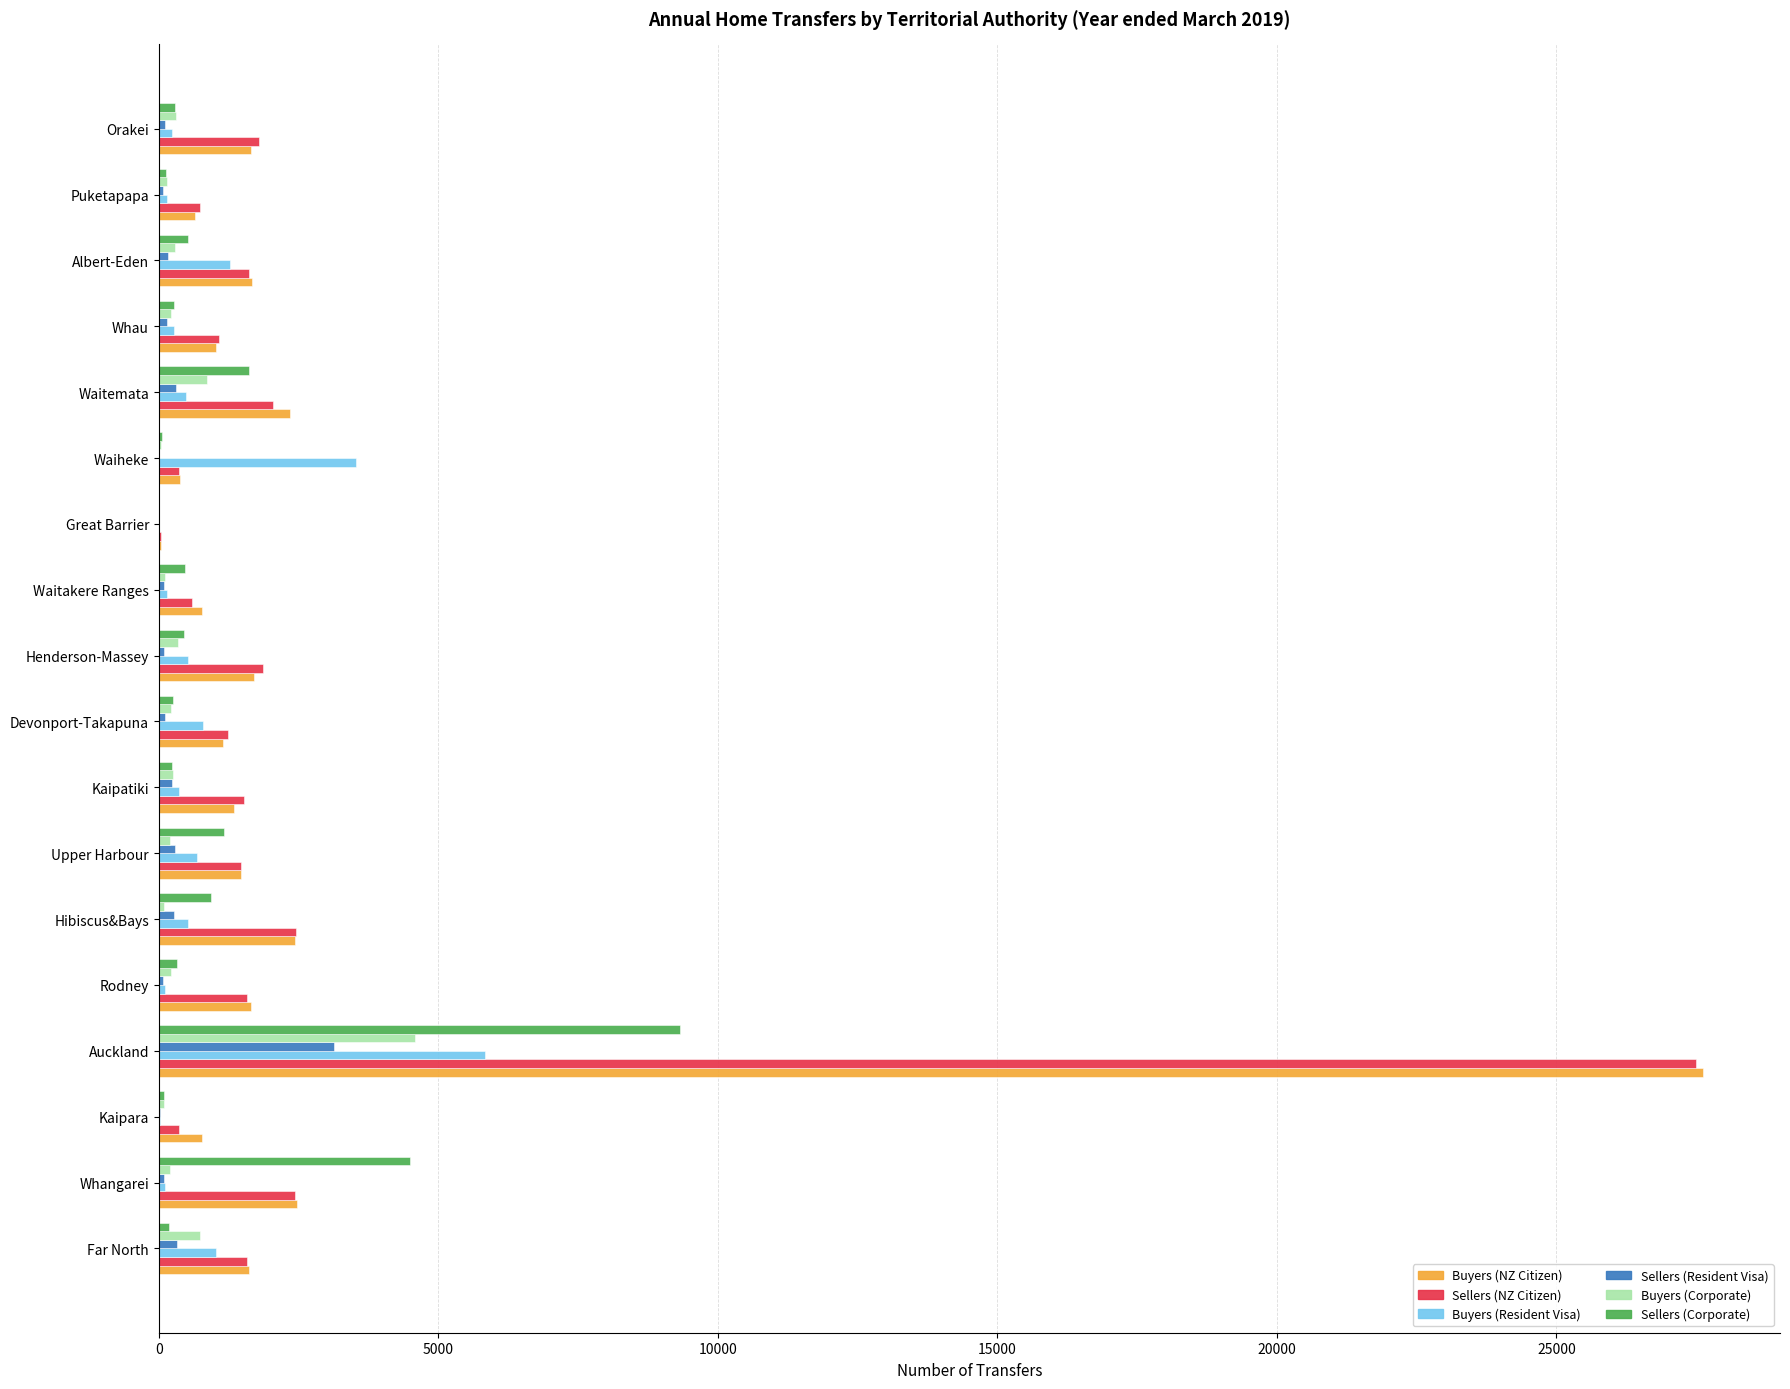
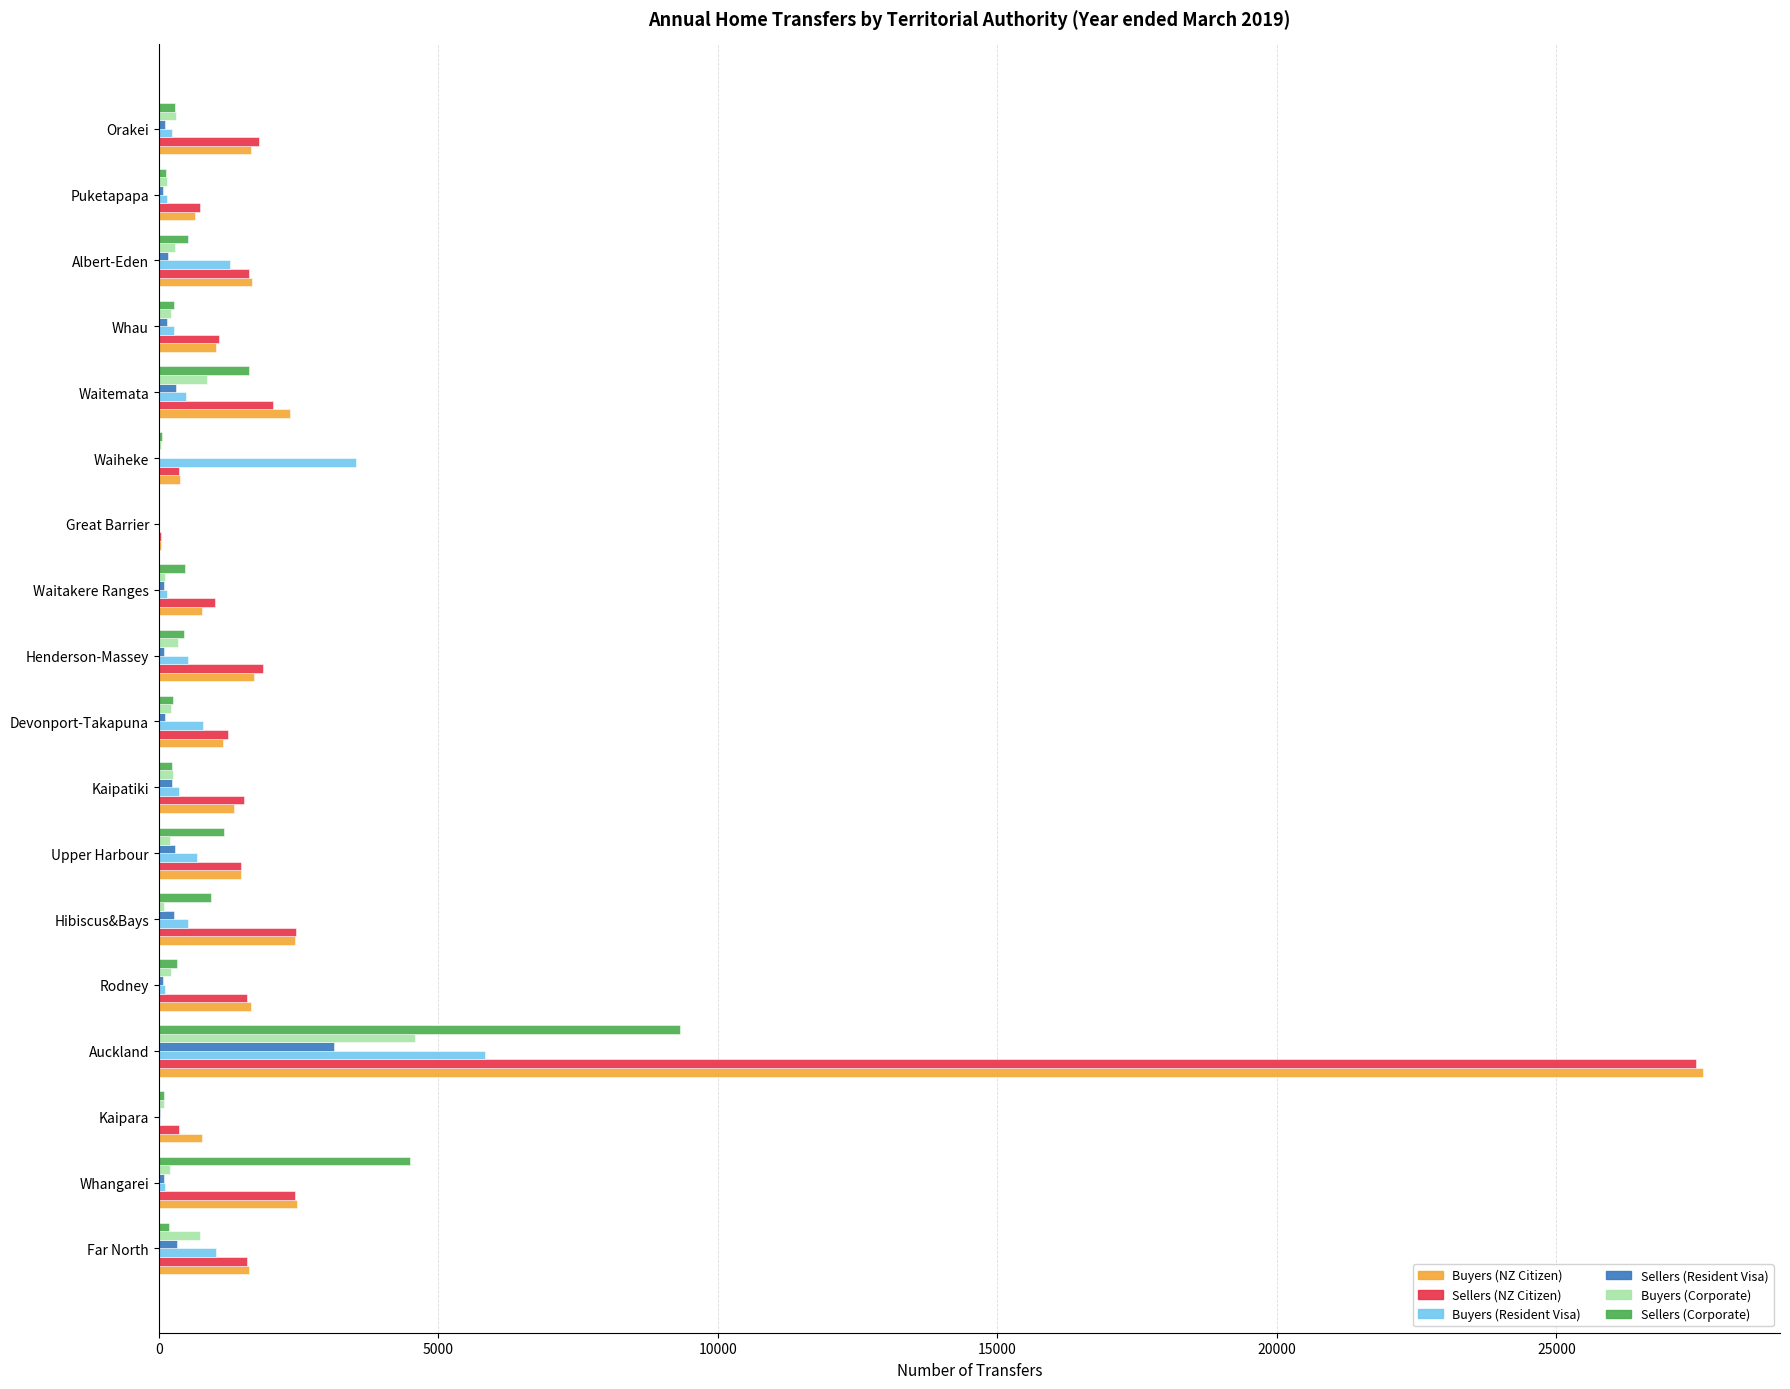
Sellers (NZ Citizen), Waitakere Ranges: 600 -> 1000
